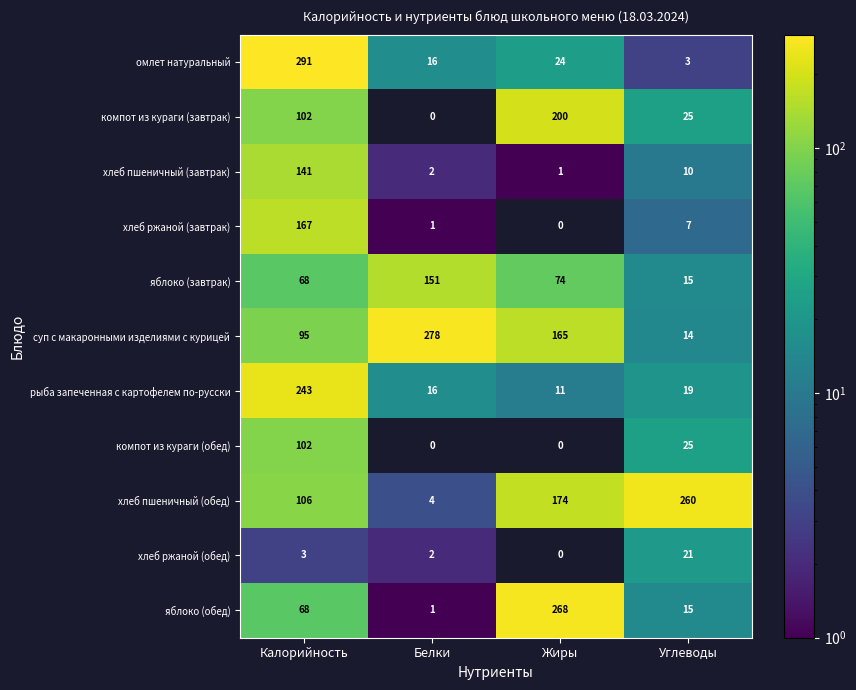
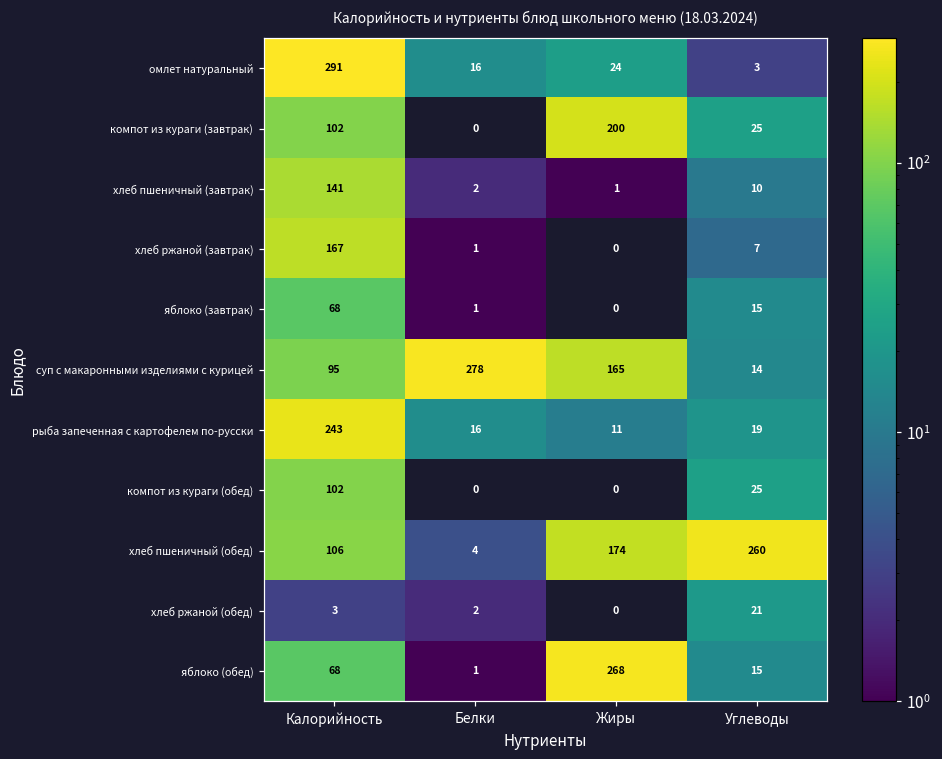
яблоко (завтрак), Белки: 151 -> 1
яблоко (завтрак), Жиры: 74 -> 0
